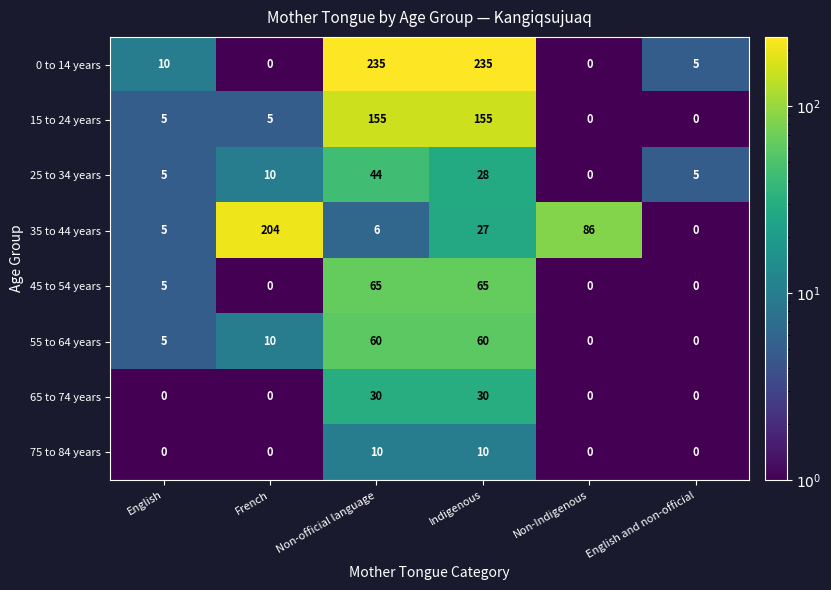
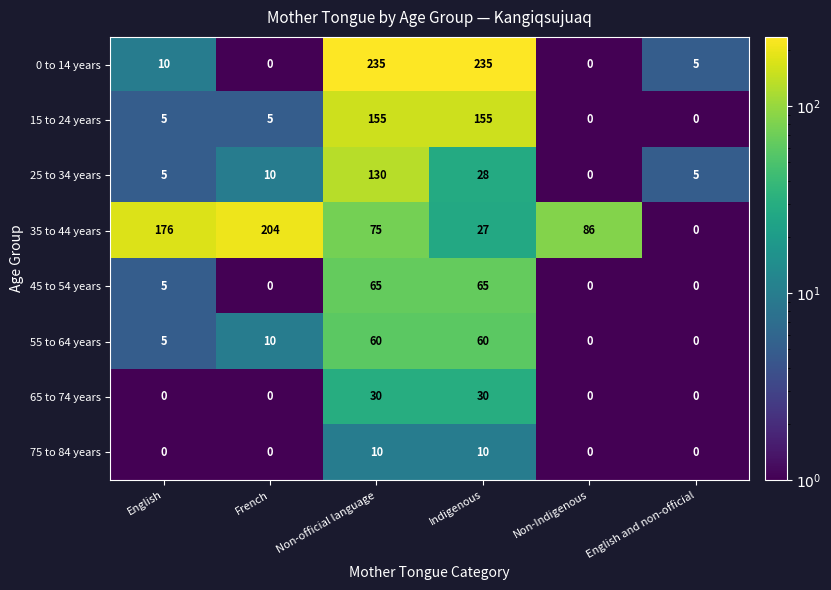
25 to 34 years, Non-official language: 44 -> 130
35 to 44 years, English: 5 -> 176
35 to 44 years, Non-official language: 6 -> 75
